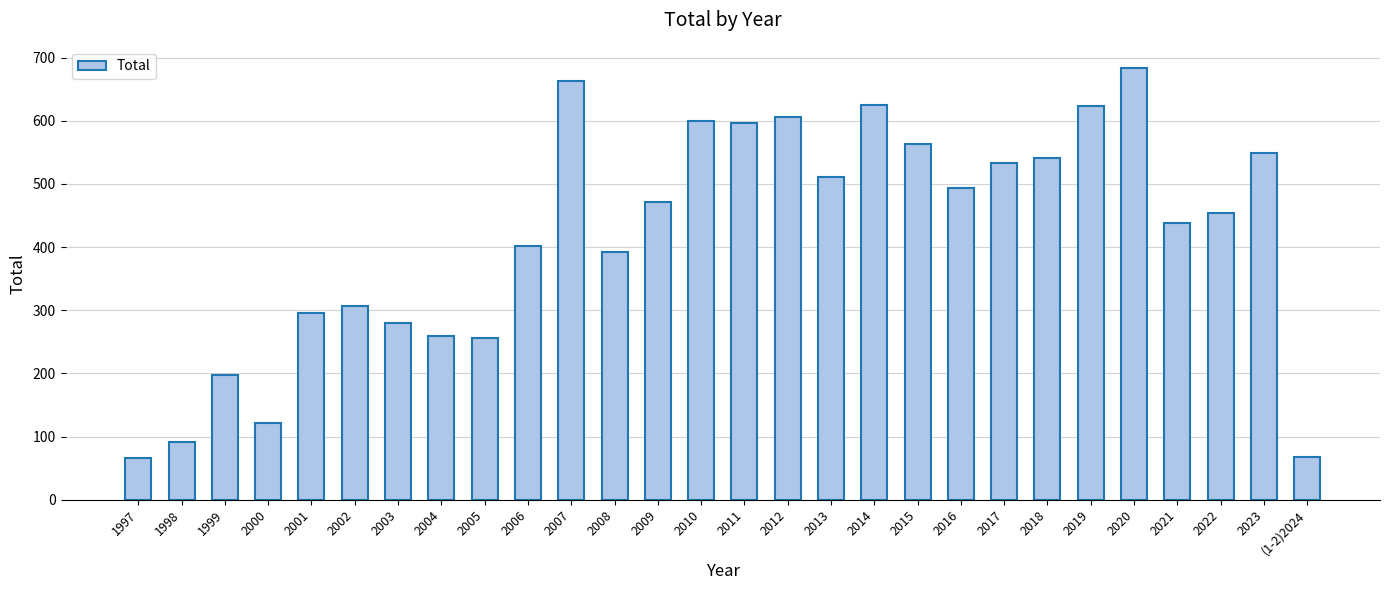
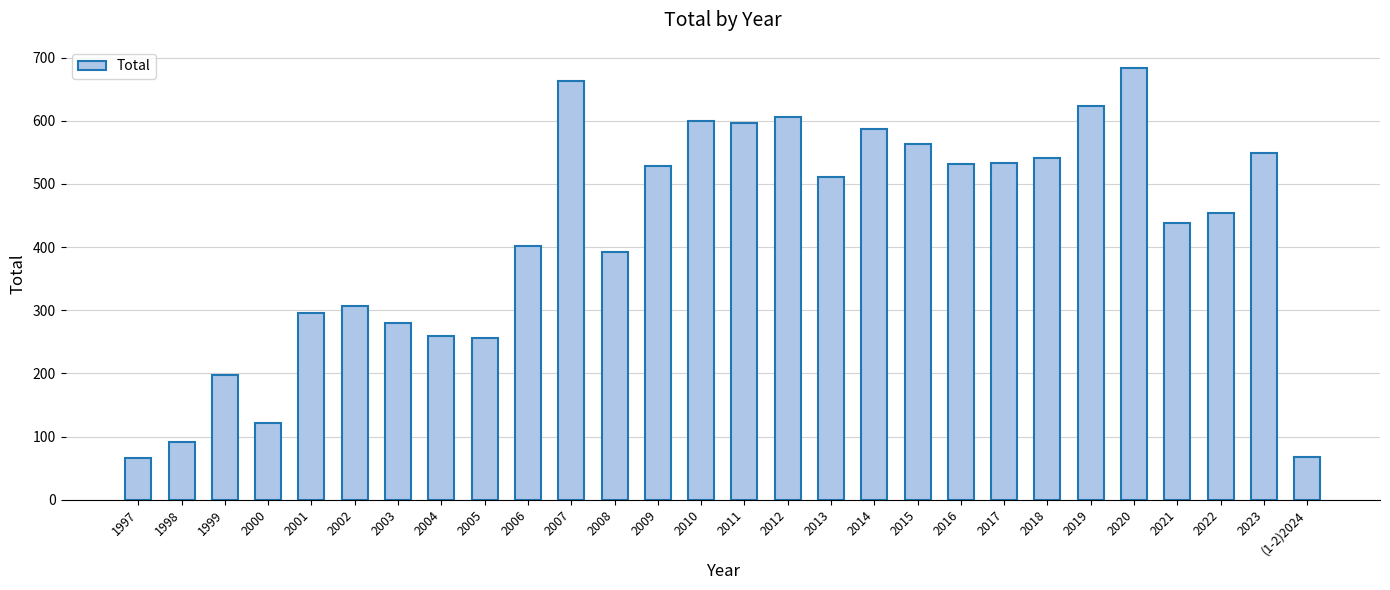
2009: 470 -> 530
2014: 630 -> 590
2016: 490 -> 530
